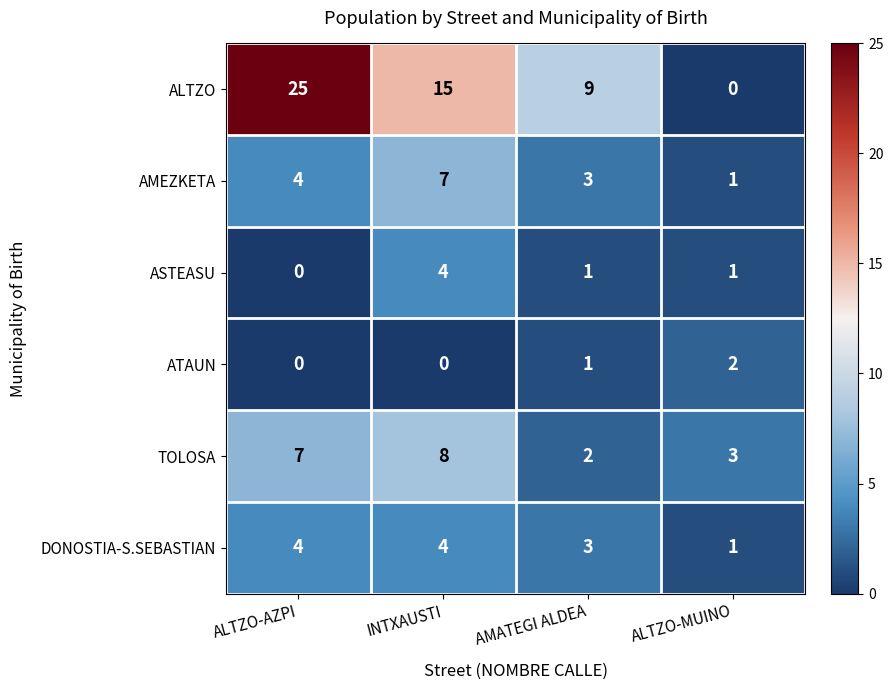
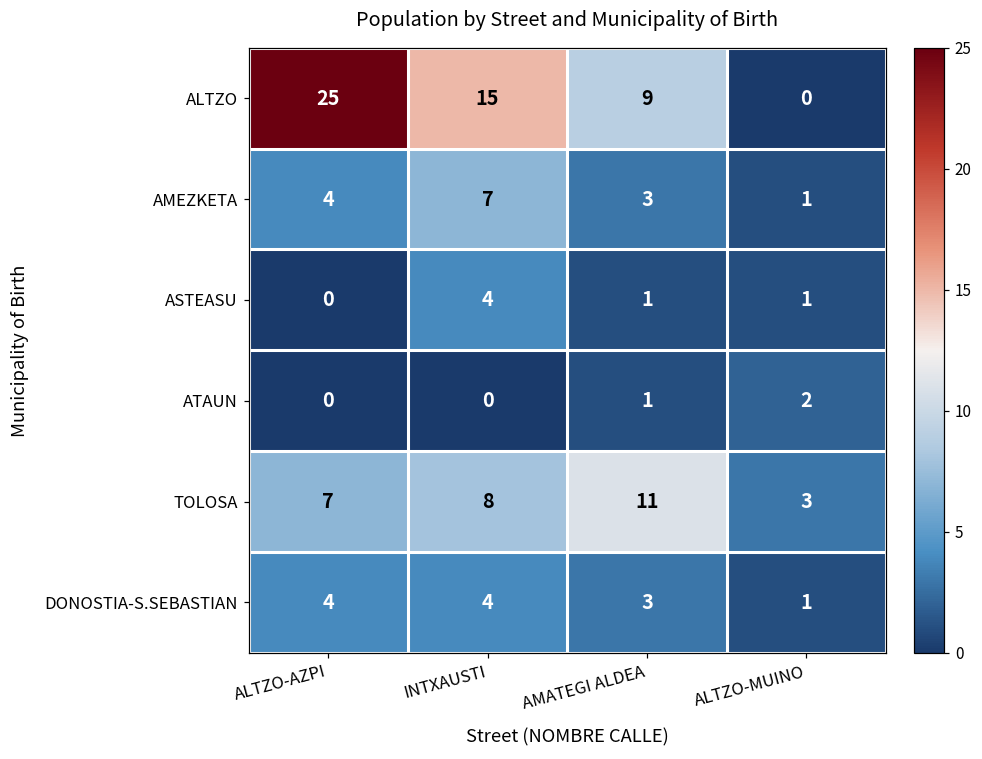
TOLOSA, AMATEGI ALDEA: 2 -> 11
